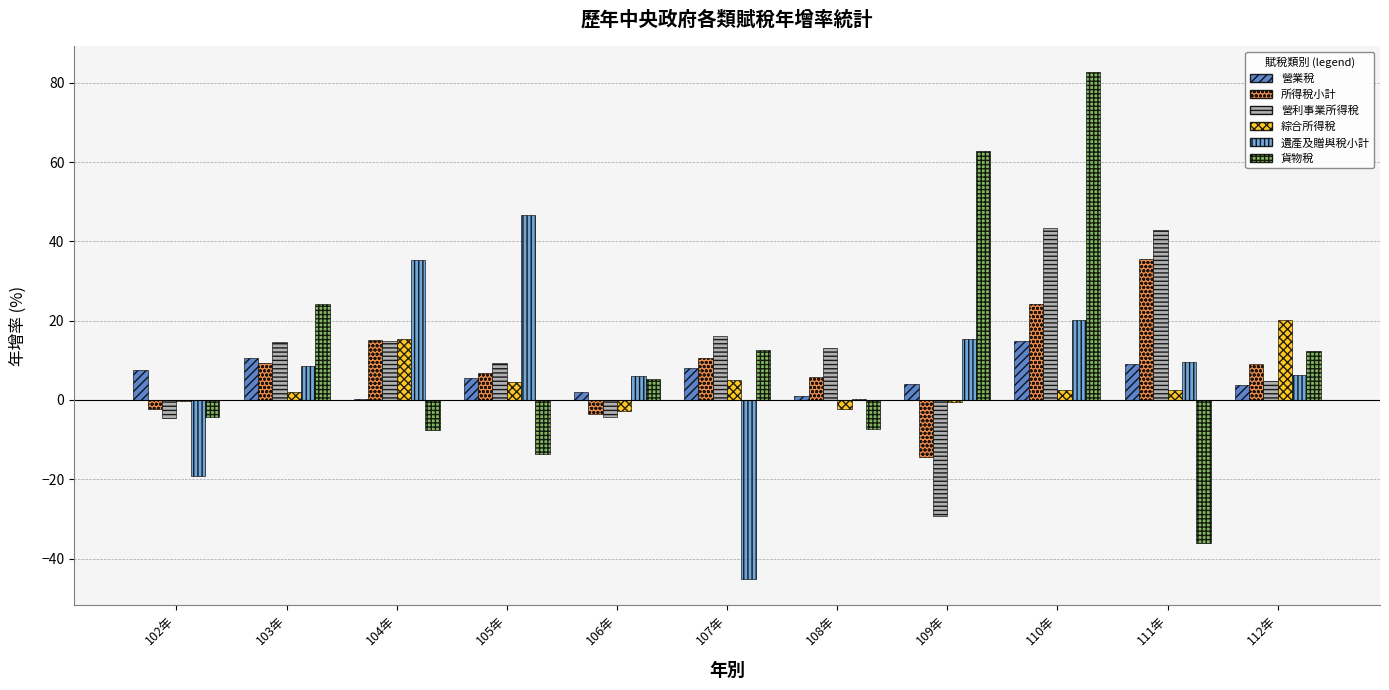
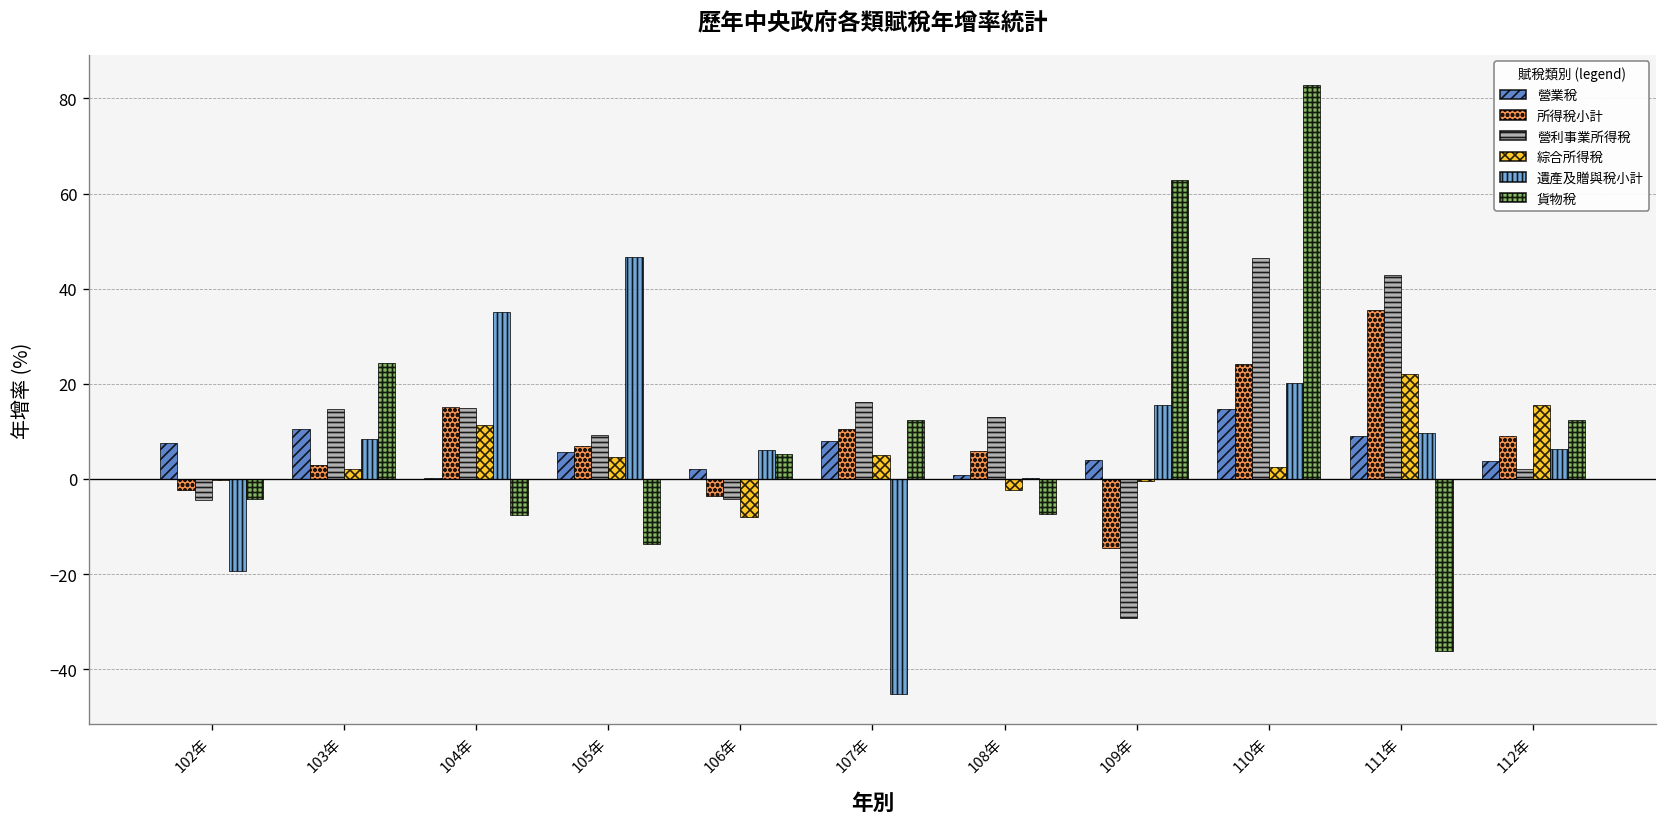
所得稅小計, 103年: 9 -> 3
綜合所得稅, 104年: 15 -> 11
綜合所得稅, 106年: -3 -> -8
營利事業所得稅, 110年: 43 -> 47
綜合所得稅, 111年: 3 -> 22
營利事業所得稅, 112年: 5 -> 2
綜合所得稅, 112年: 20 -> 16
